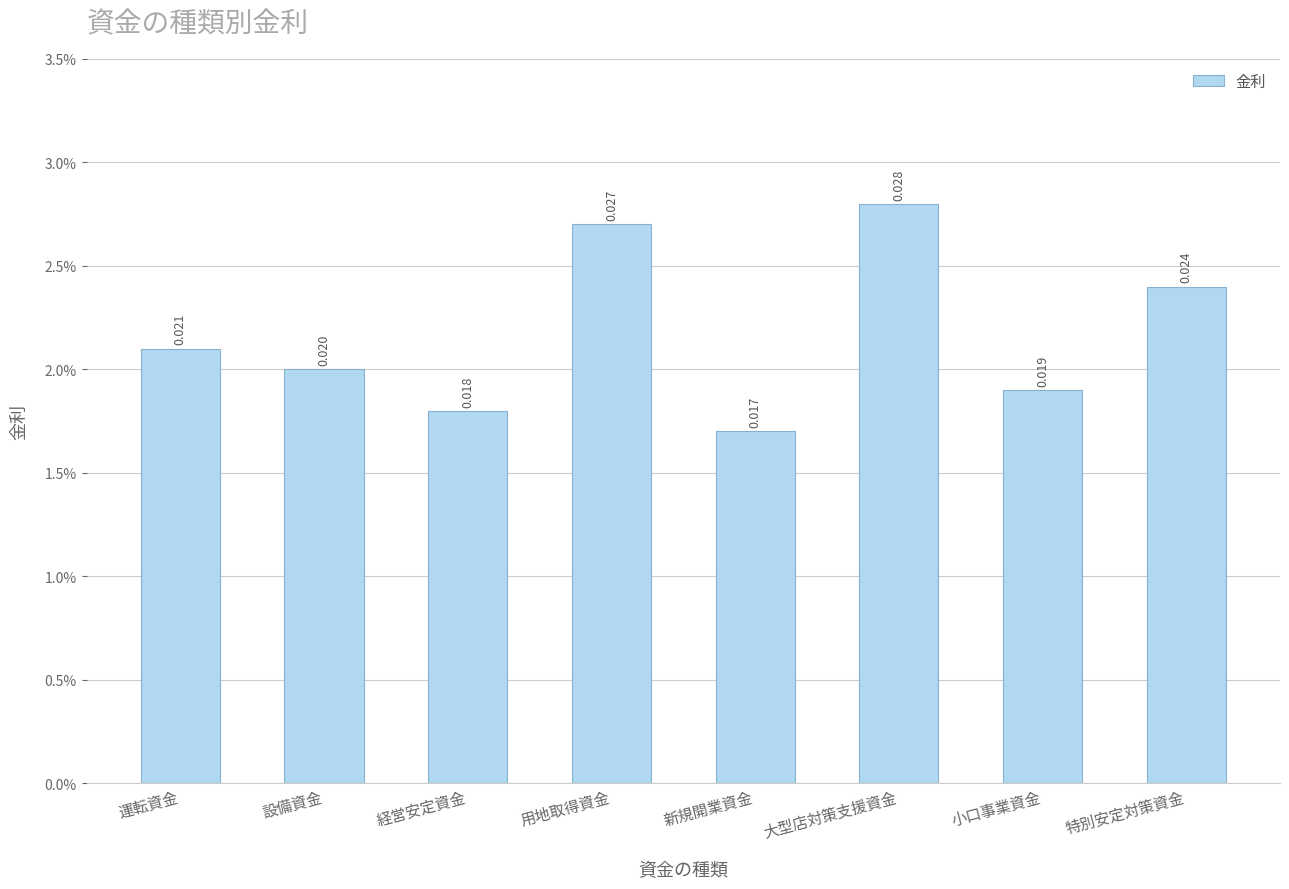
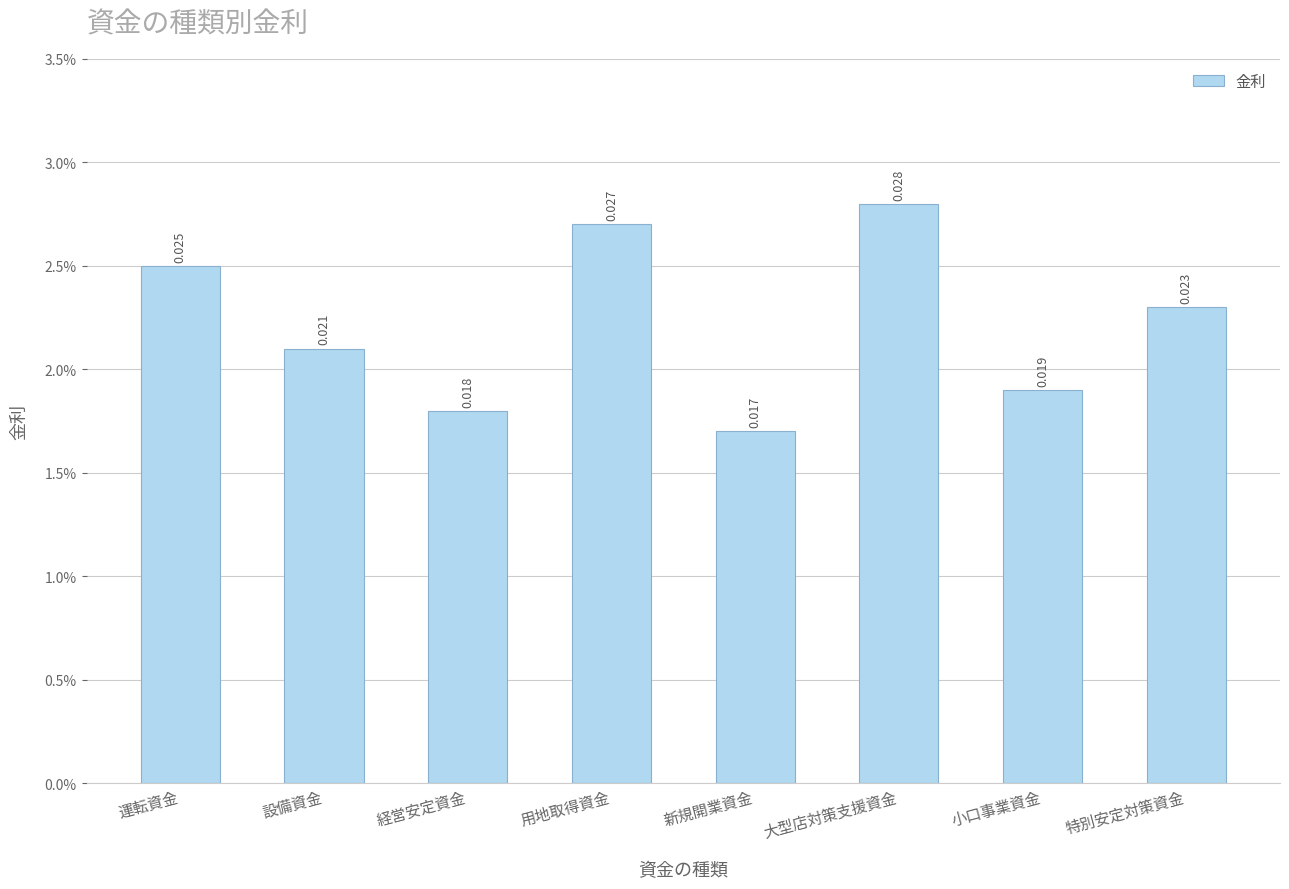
運転資金: 0.021 -> 0.025
設備資金: 0.020 -> 0.021
特別安定対策資金: 0.024 -> 0.023
